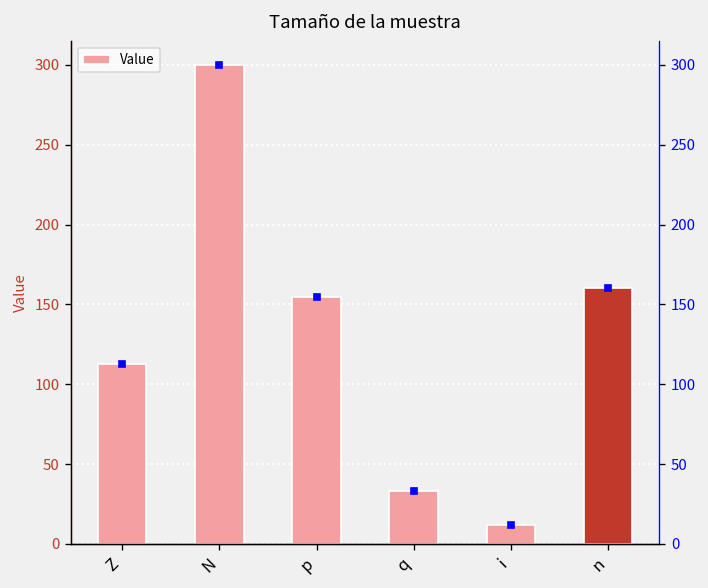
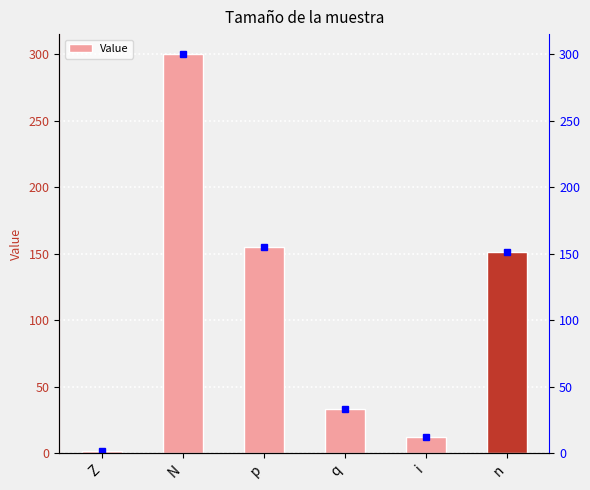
Value, Z: 112 -> 2
Value, n: 160 -> 151
